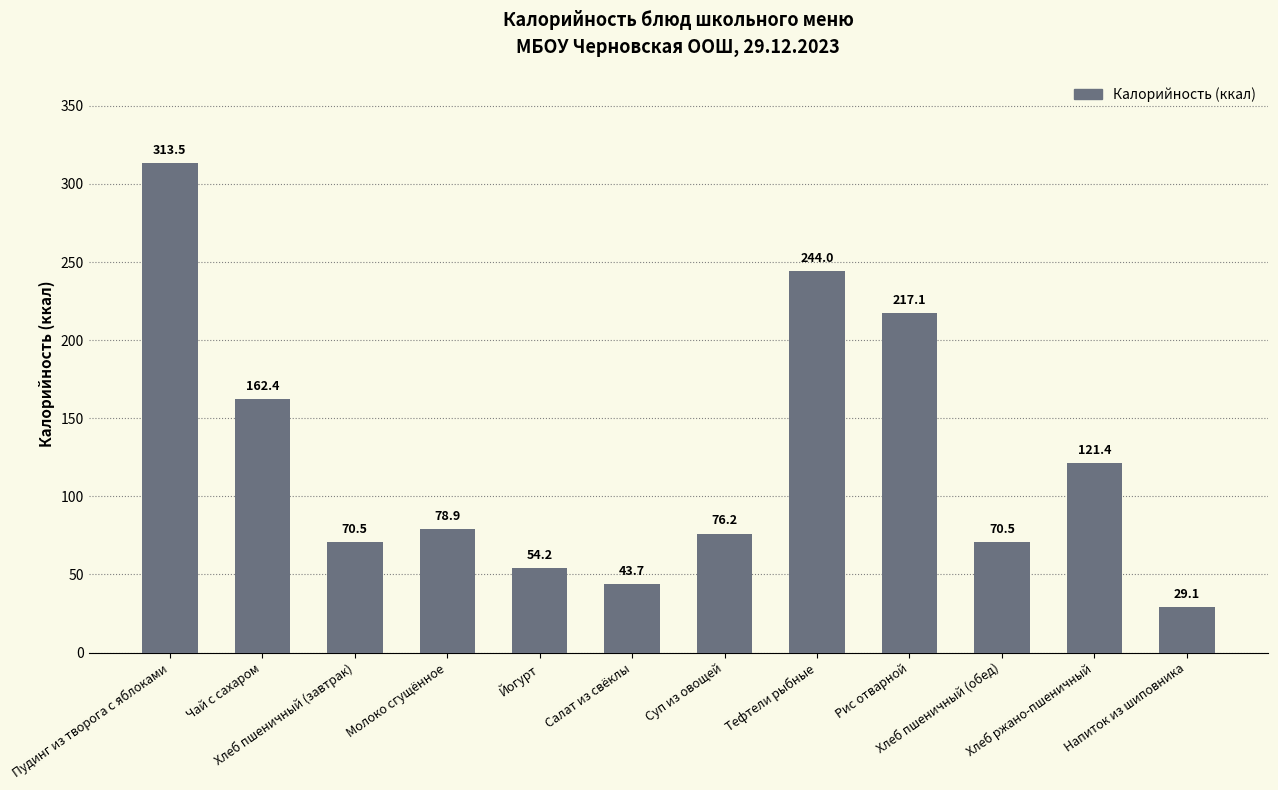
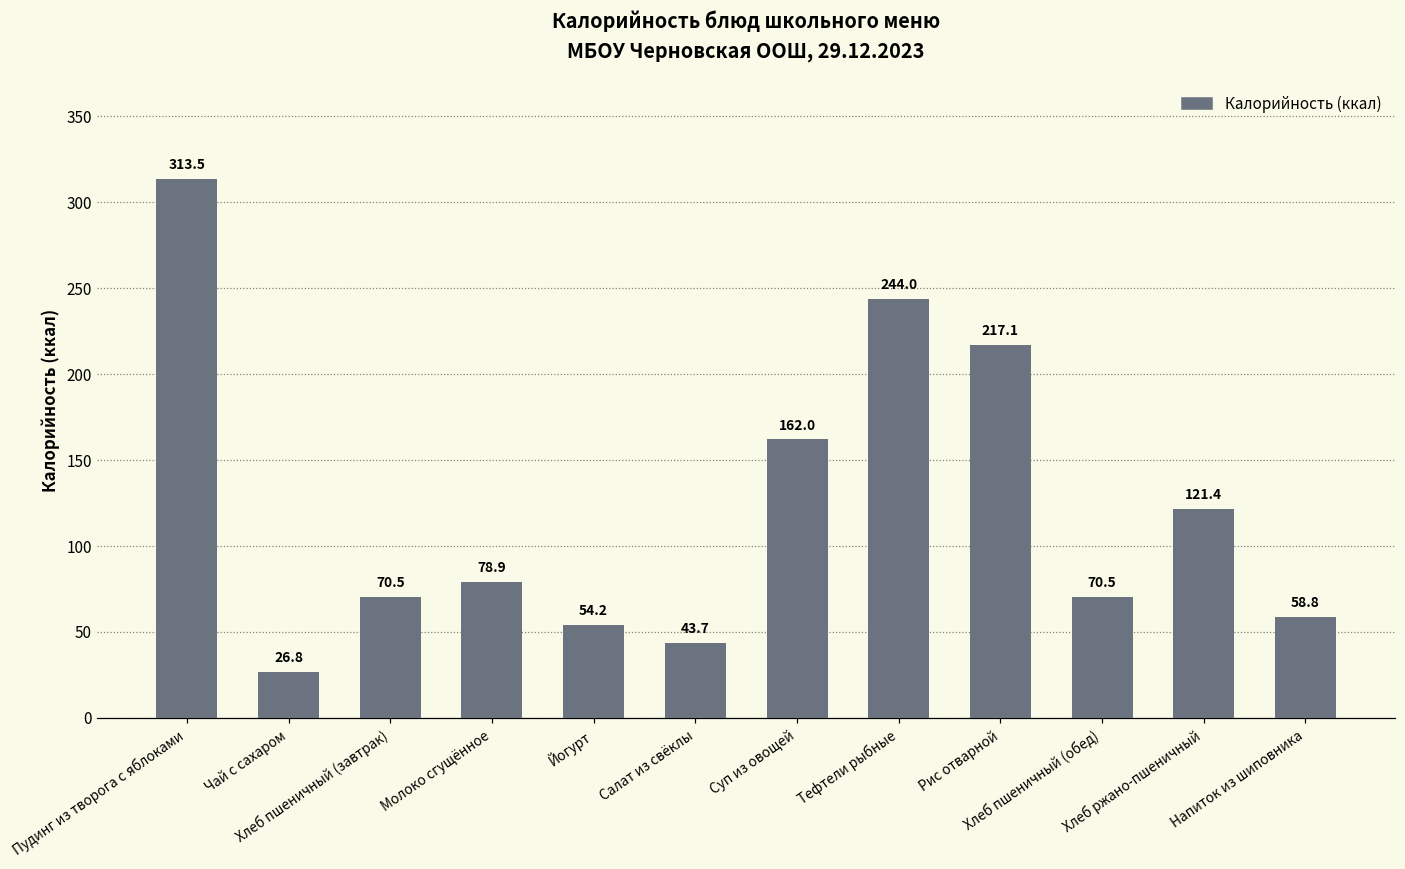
Чай с сахаром: 162.4 -> 26.8
Суп из овощей: 76.2 -> 162.0
Напиток из шиповника: 29.1 -> 58.8
